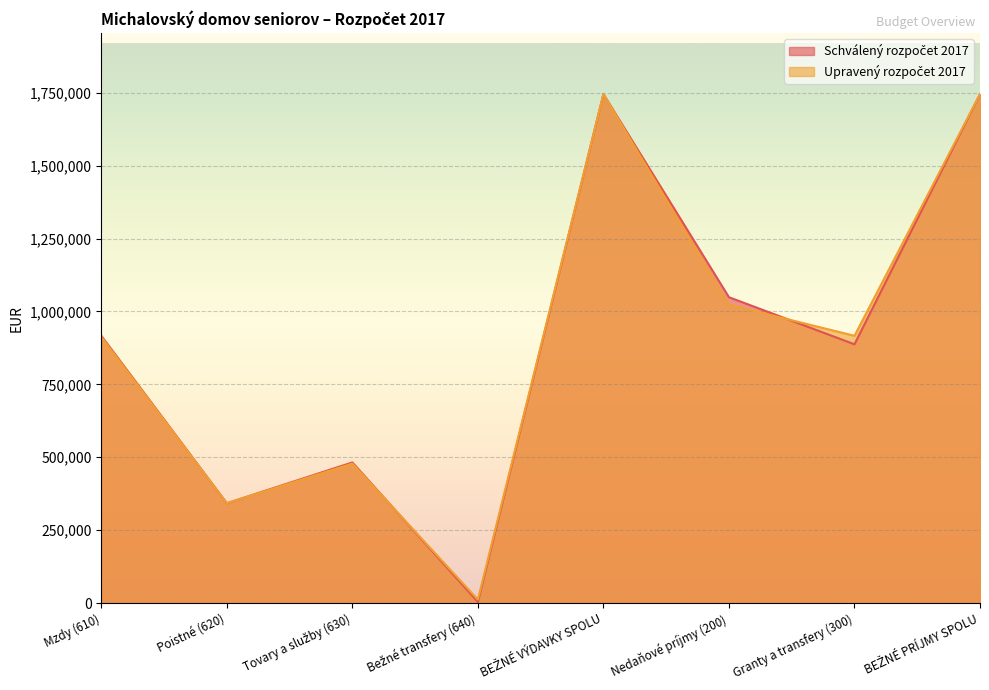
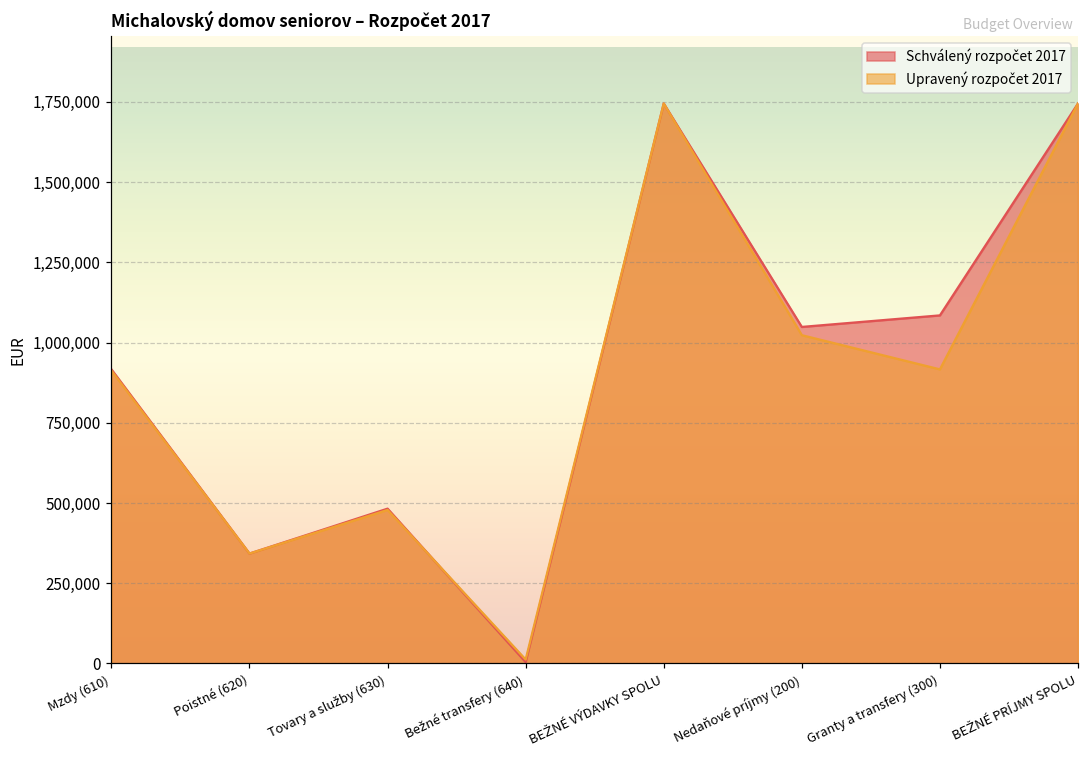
Schválený rozpočet 2017, Granty a transfery (300): 890,000 -> 1,080,000
